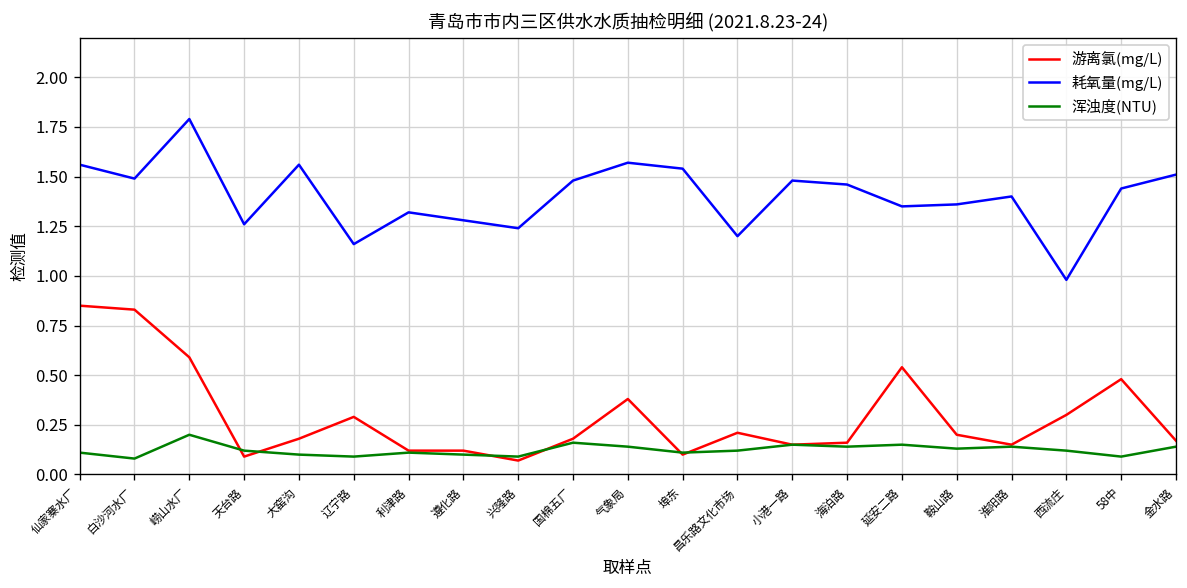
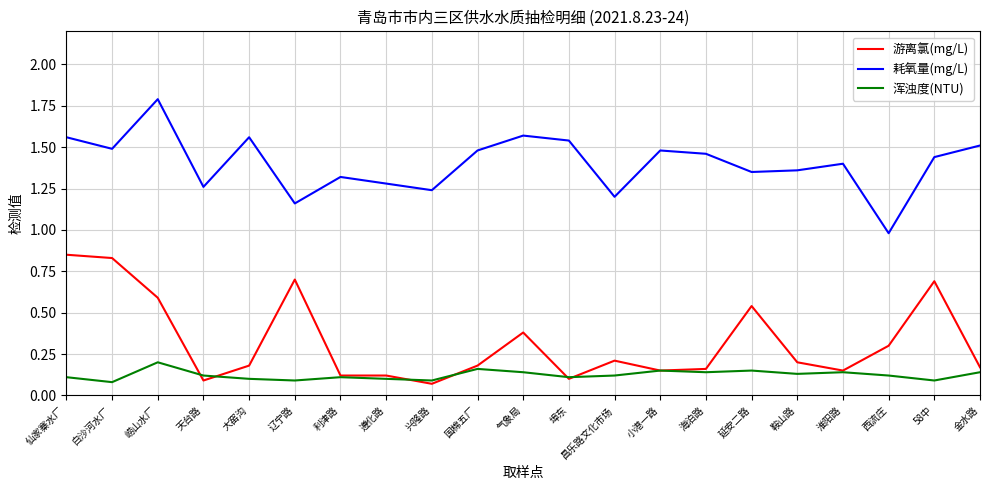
游离氯(mg/L), 辽宁路: 0.29 -> 0.70
游离氯(mg/L), 58中: 0.48 -> 0.69
